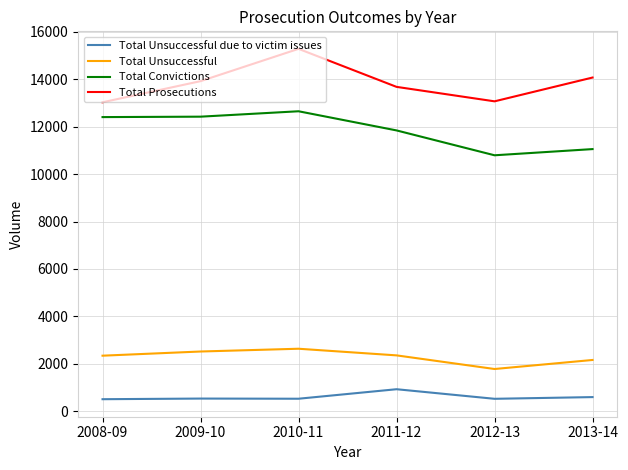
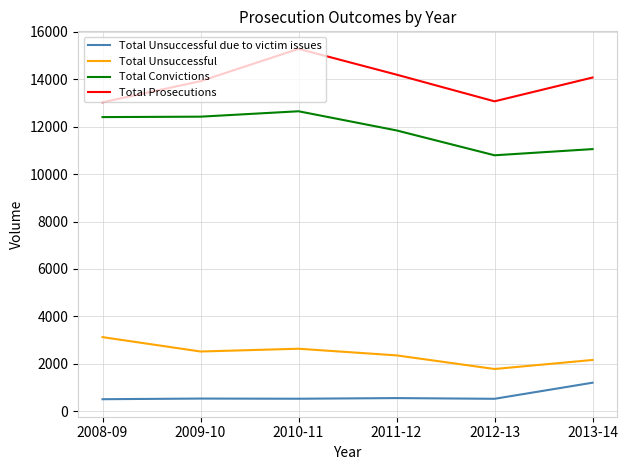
Total Unsuccessful, 2008-09: 2300 -> 3100
Total Unsuccessful due to victim issues, 2011-12: 900 -> 600
Total Prosecutions, 2011-12: 13700 -> 14200
Total Unsuccessful due to victim issues, 2013-14: 600 -> 1200
